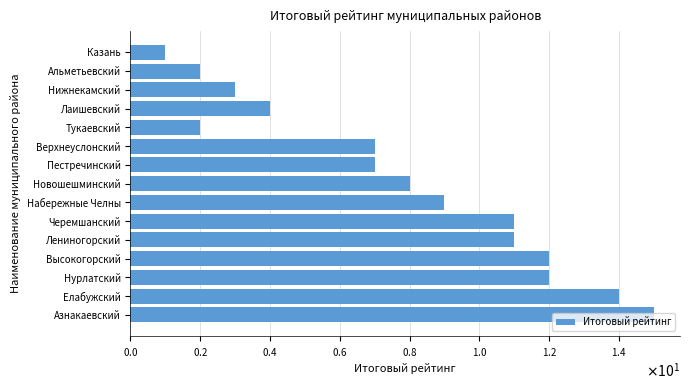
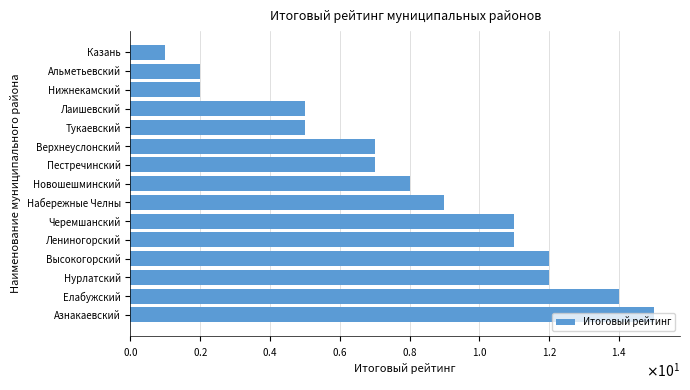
Нижнекамский: 3 -> 2
Лаишевский: 4 -> 5
Тукаевский: 2 -> 5
